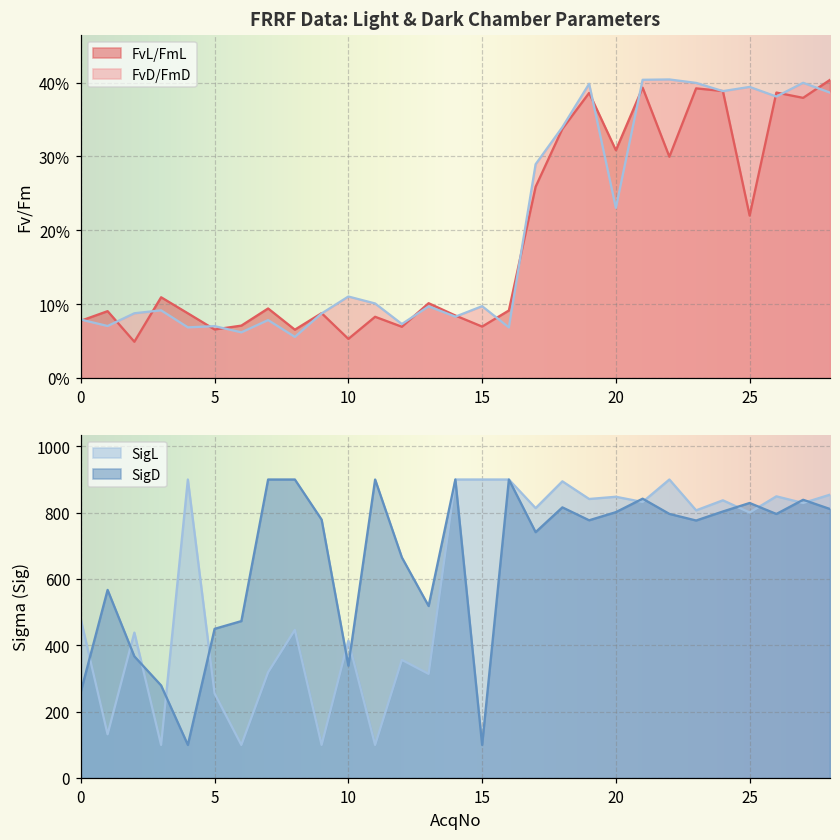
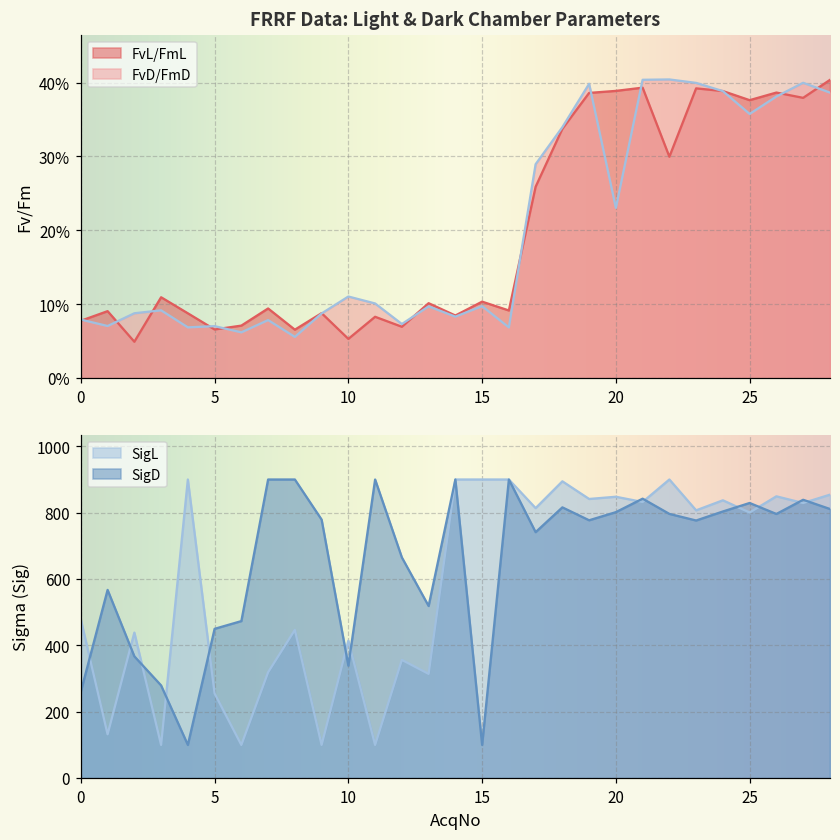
FRRF Data: Light & Dark Chamber Parameters, FvL/FmL, 15: 7% -> 10%
FRRF Data: Light & Dark Chamber Parameters, FvL/FmL, 20: 31% -> 39%
FRRF Data: Light & Dark Chamber Parameters, FvL/FmL, 25: 22% -> 38%
FRRF Data: Light & Dark Chamber Parameters, FvD/FmD, 25: 39% -> 36%
